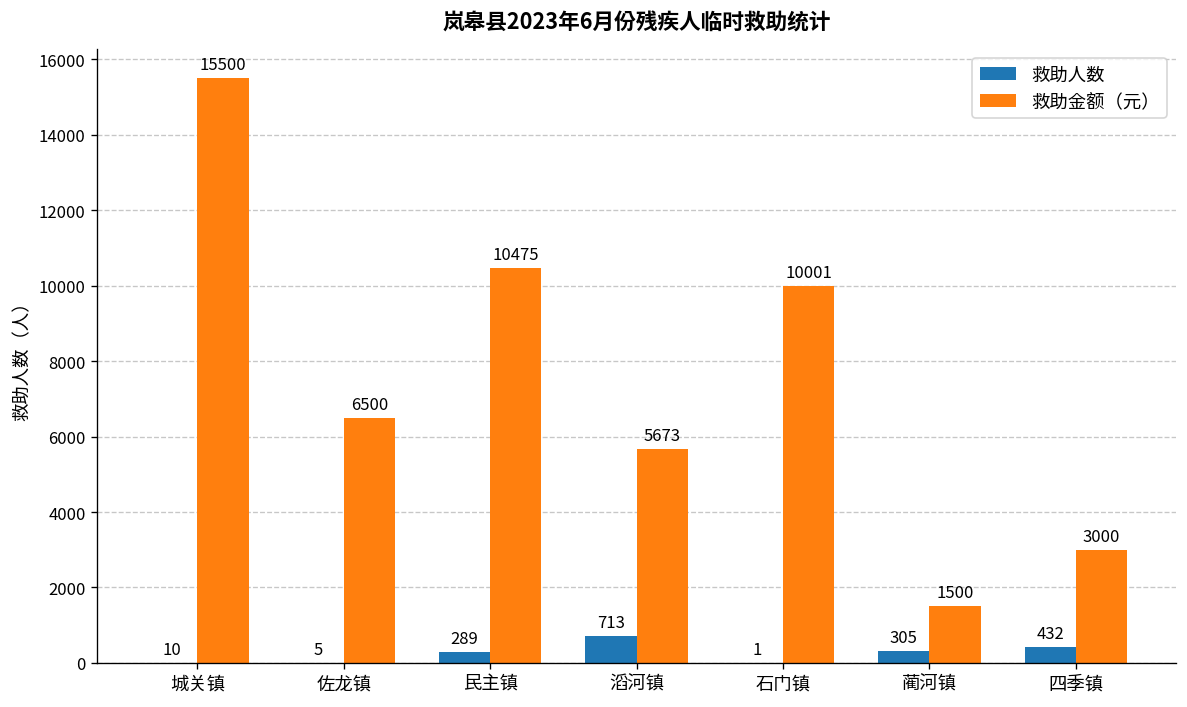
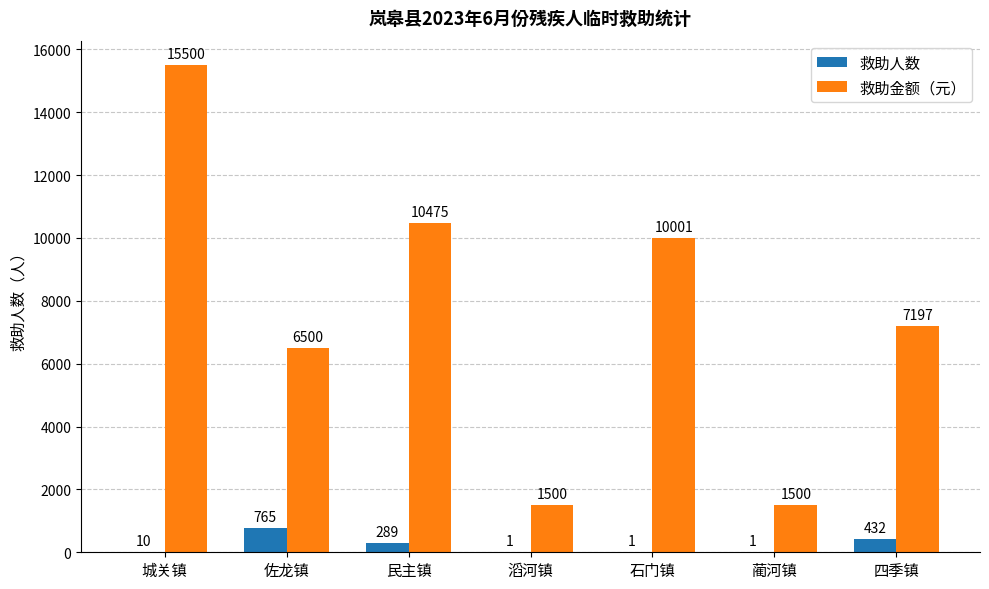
救助人数, 佐龙镇: 5 -> 765
救助人数, 滔河镇: 713 -> 1
救助金额（元）, 滔河镇: 5673 -> 1500
救助人数, 蔺河镇: 305 -> 1
救助金额（元）, 四季镇: 3000 -> 7197
